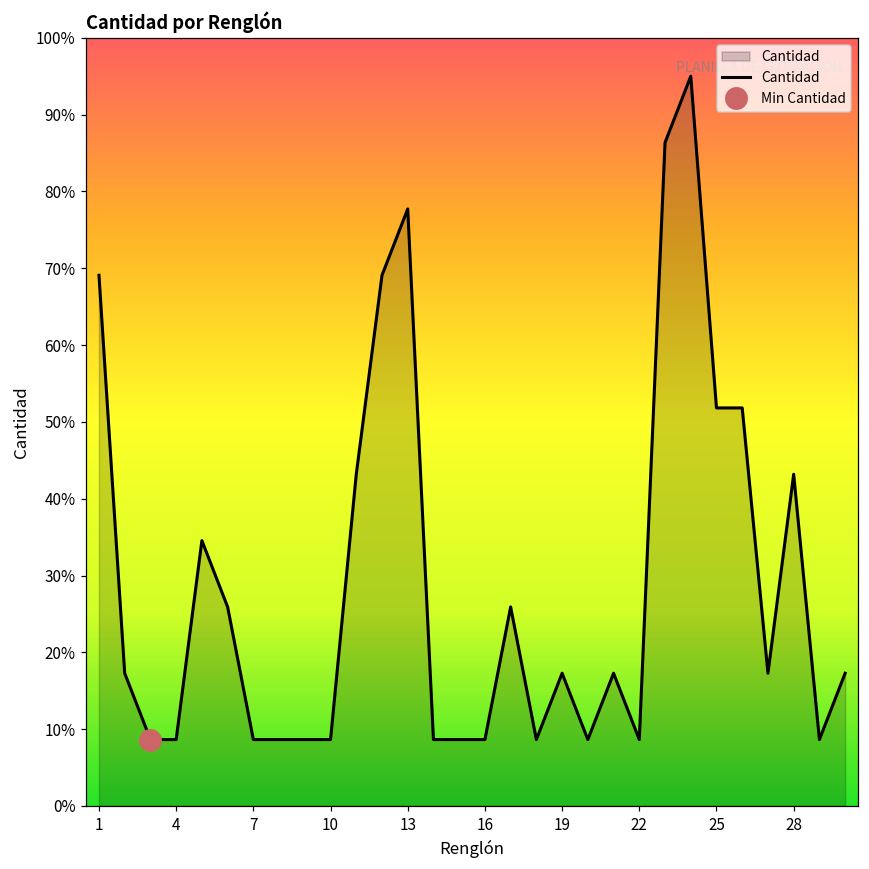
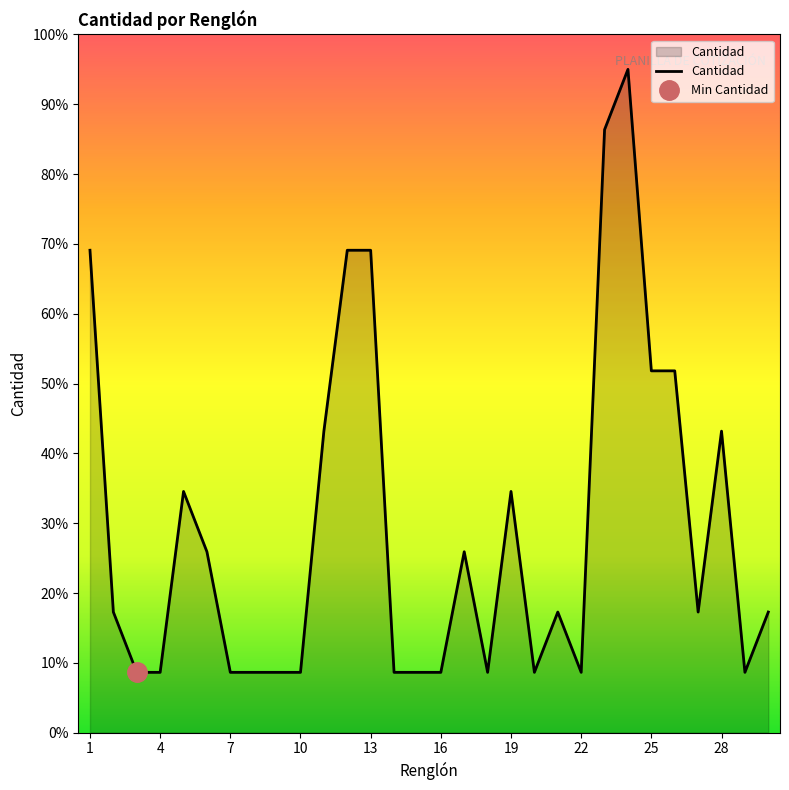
Cantidad, 13: 78% -> 69%
Cantidad, 19: 17% -> 35%
